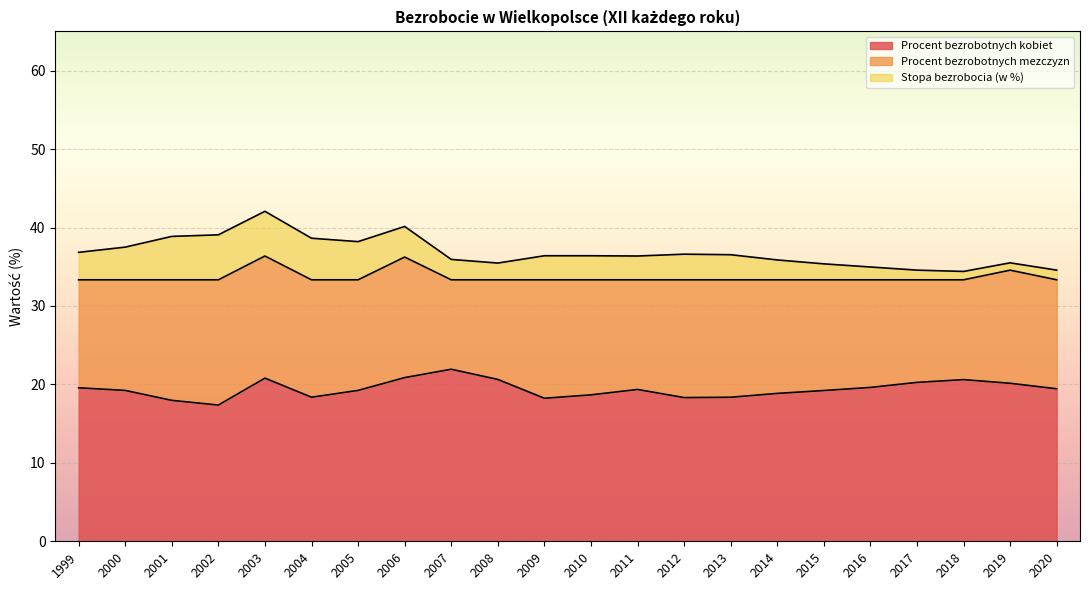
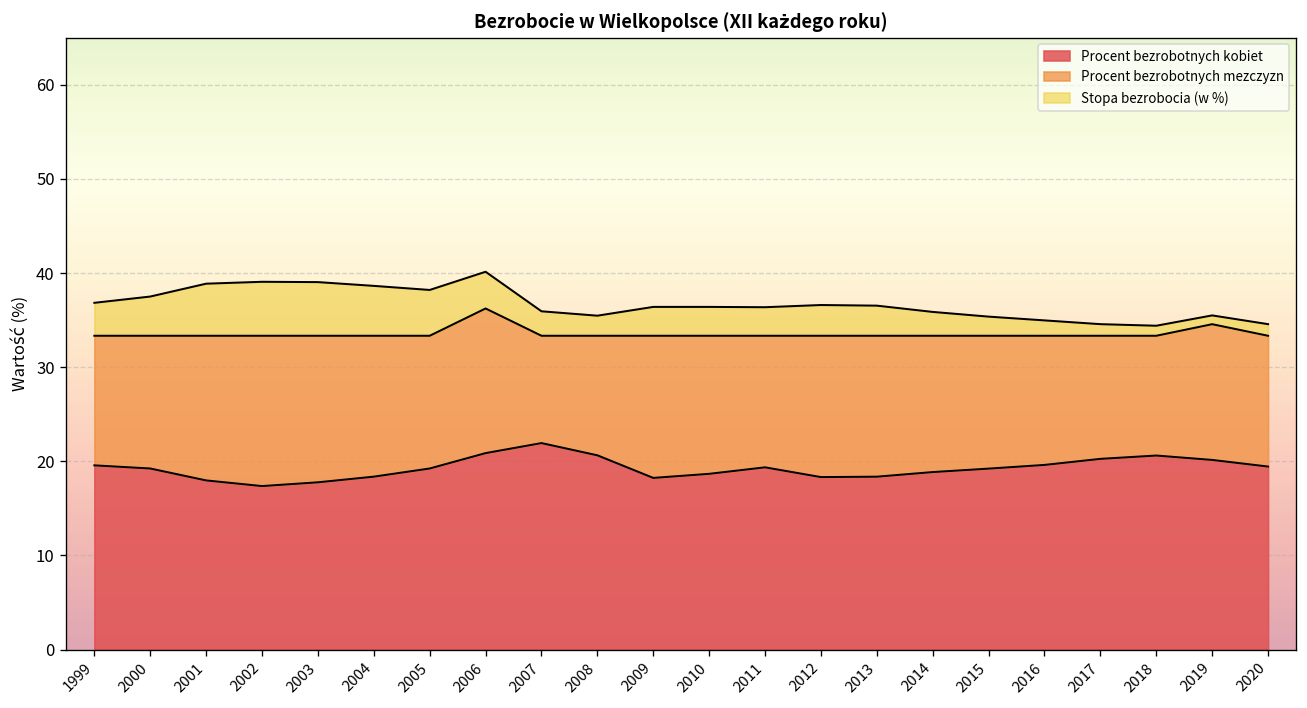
Procent bezrobotnych kobiet, 2003: 21 -> 18
